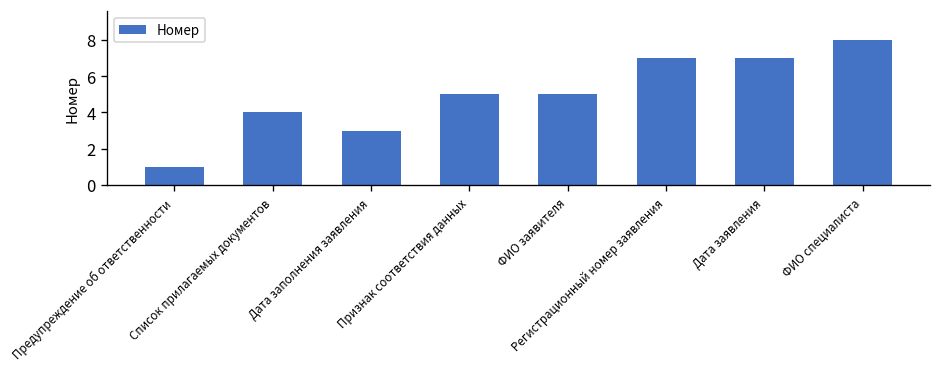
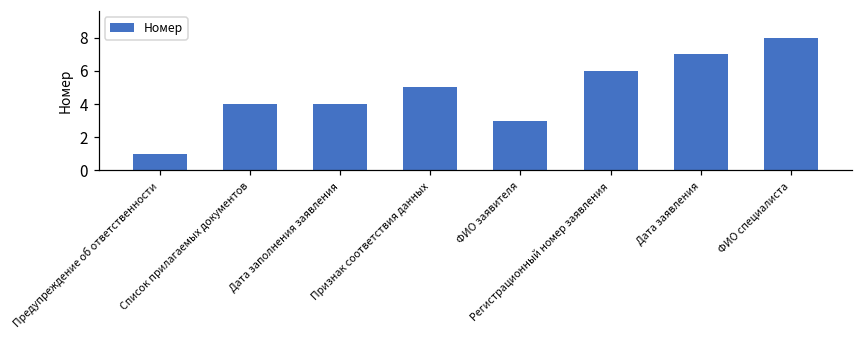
Дата заполнения заявления: 3 -> 4
ФИО заявителя: 5 -> 3
Регистрационный номер заявления: 7 -> 6
